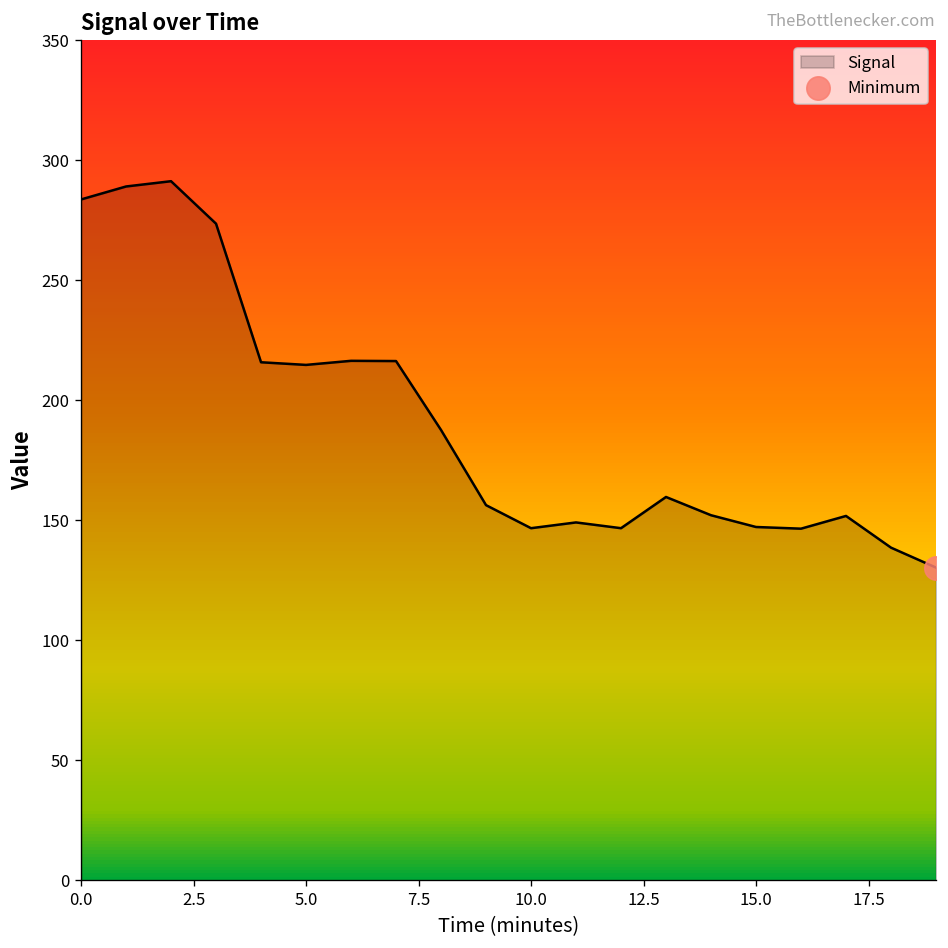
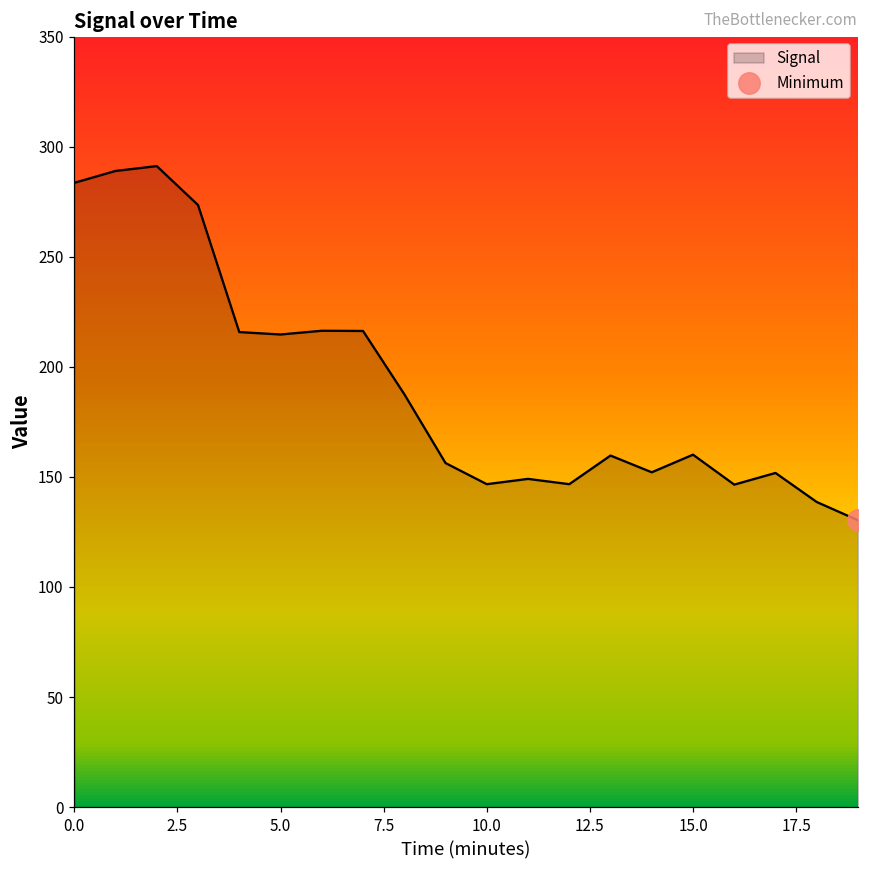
Signal, 15.0: 147 -> 160
